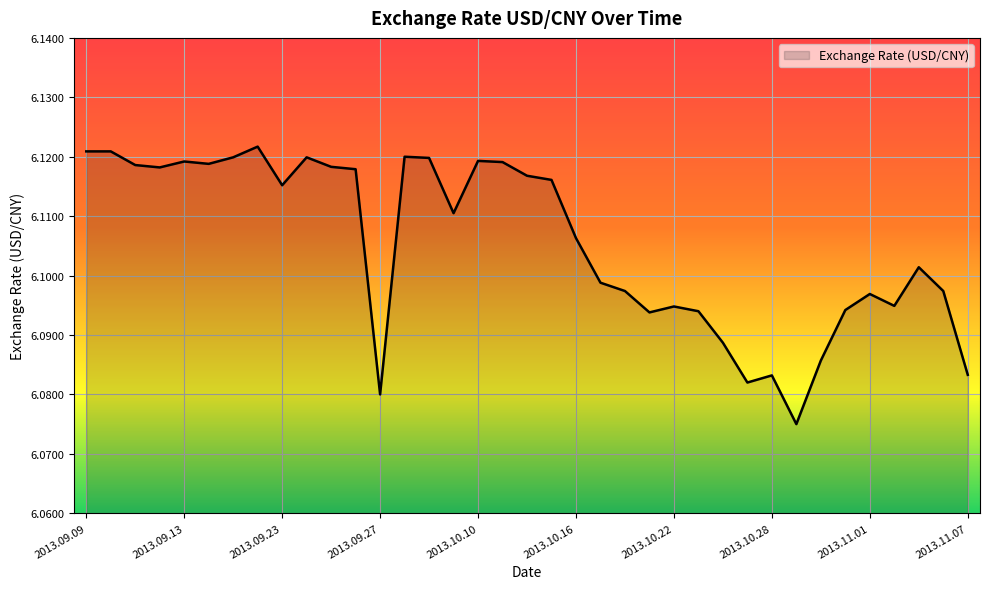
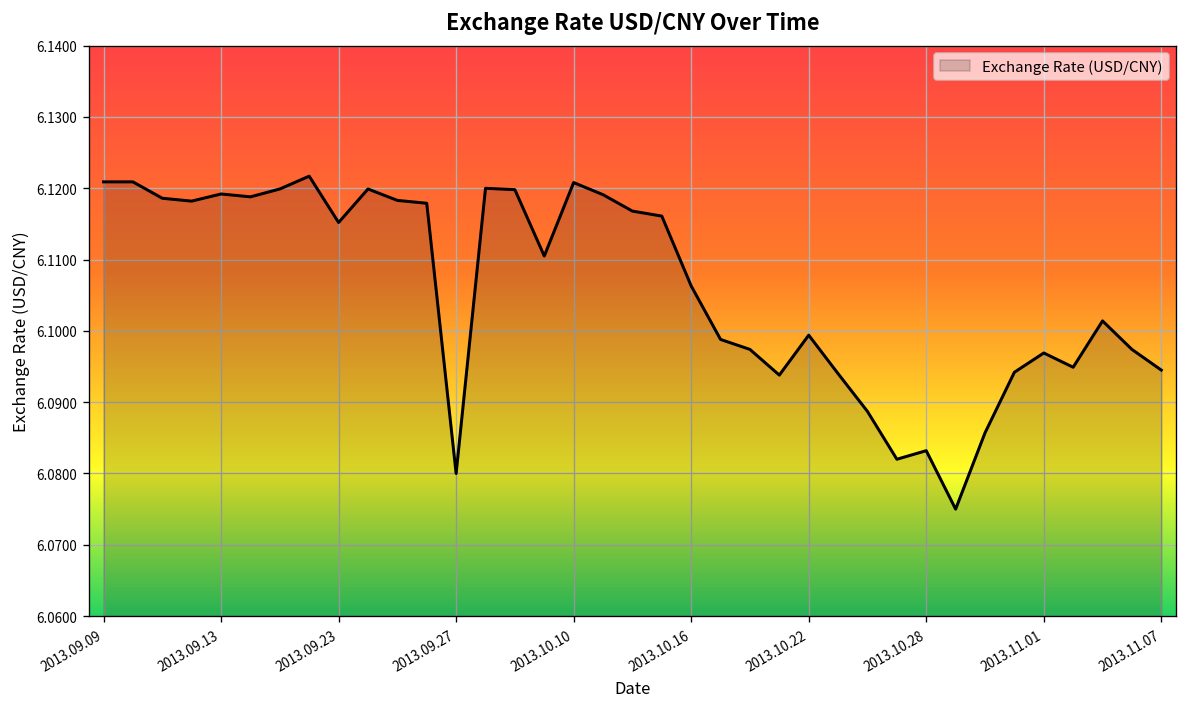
2013.10.10: 6.119 -> 6.121
2013.10.22: 6.095 -> 6.099
2013.11.07: 6.083 -> 6.095
